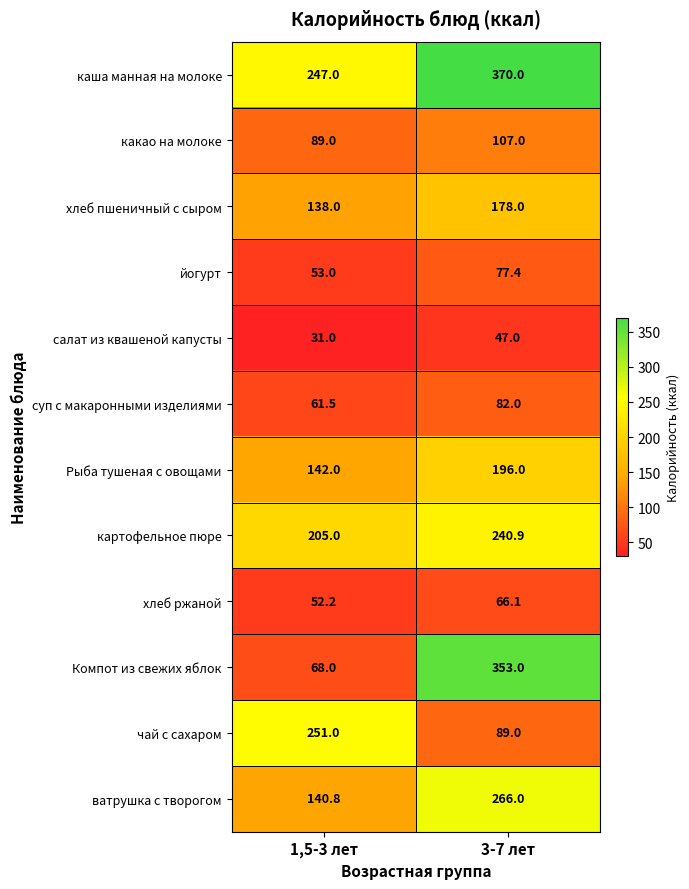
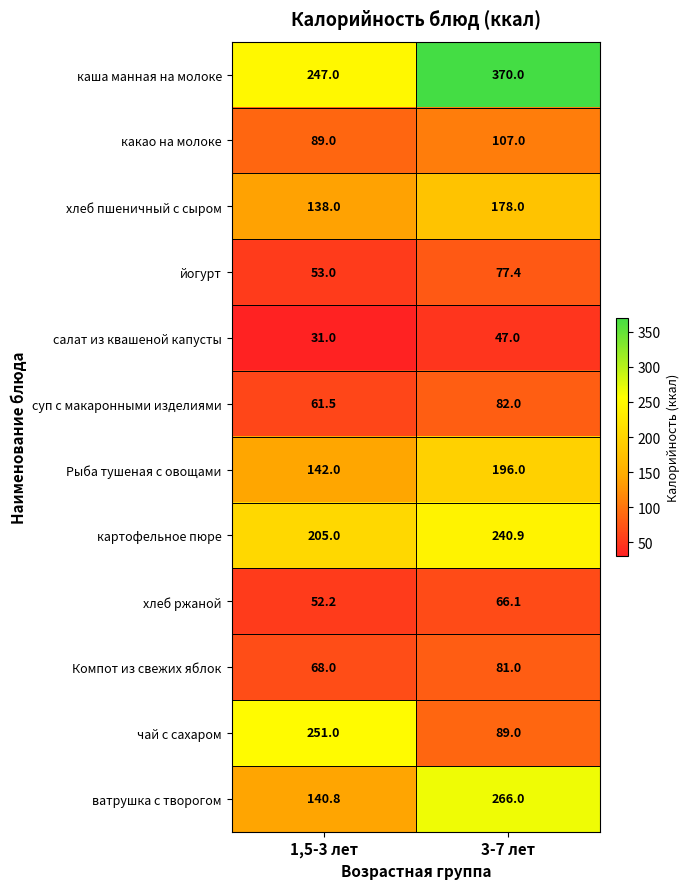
Компот из свежих яблок, 3-7 лет: 353.0 -> 81.0
